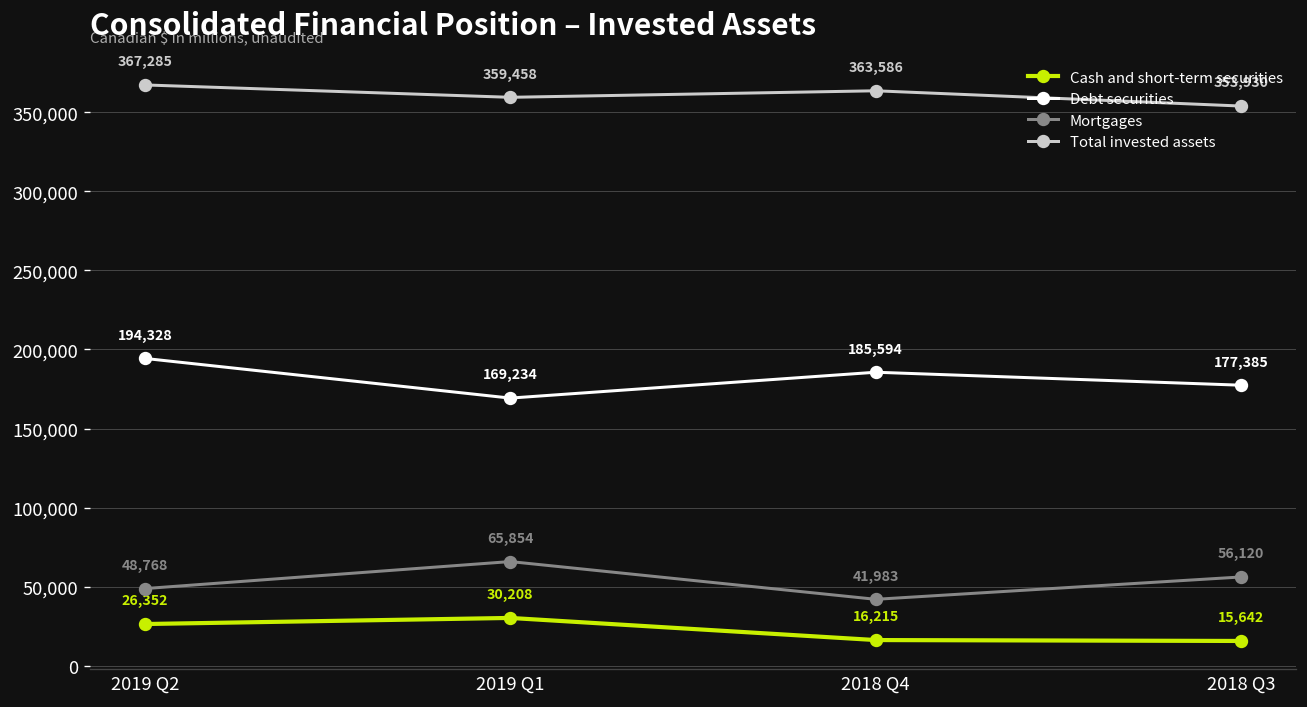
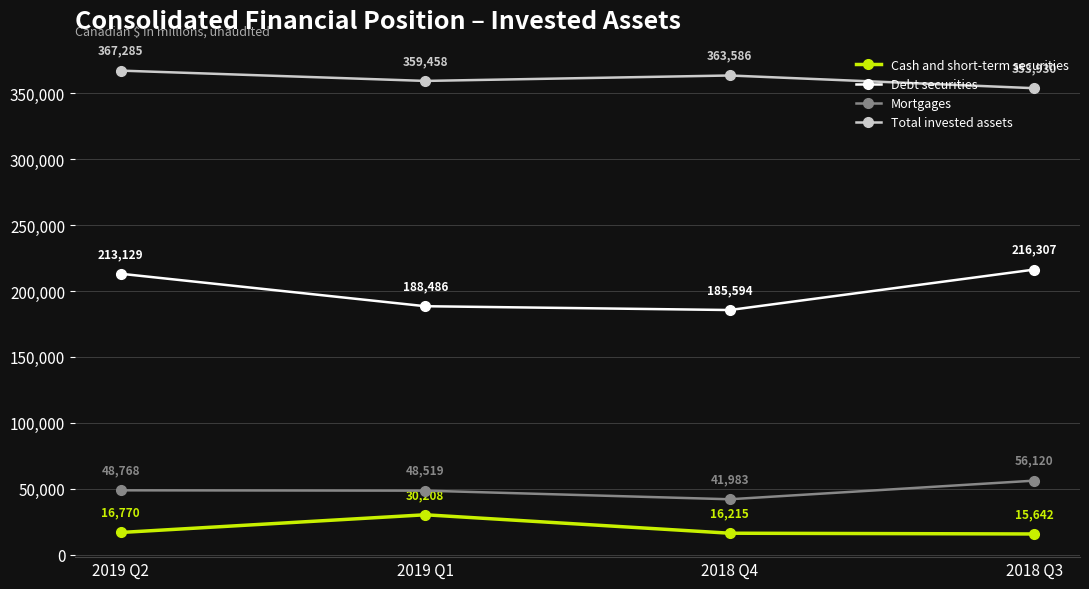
Cash and short-term securities, 2019 Q2: 26,352 -> 16,770
Debt securities, 2019 Q2: 194,328 -> 213,129
Debt securities, 2019 Q1: 169,234 -> 188,486
Mortgages, 2019 Q1: 65,854 -> 48,519
Debt securities, 2018 Q3: 177,385 -> 216,307
